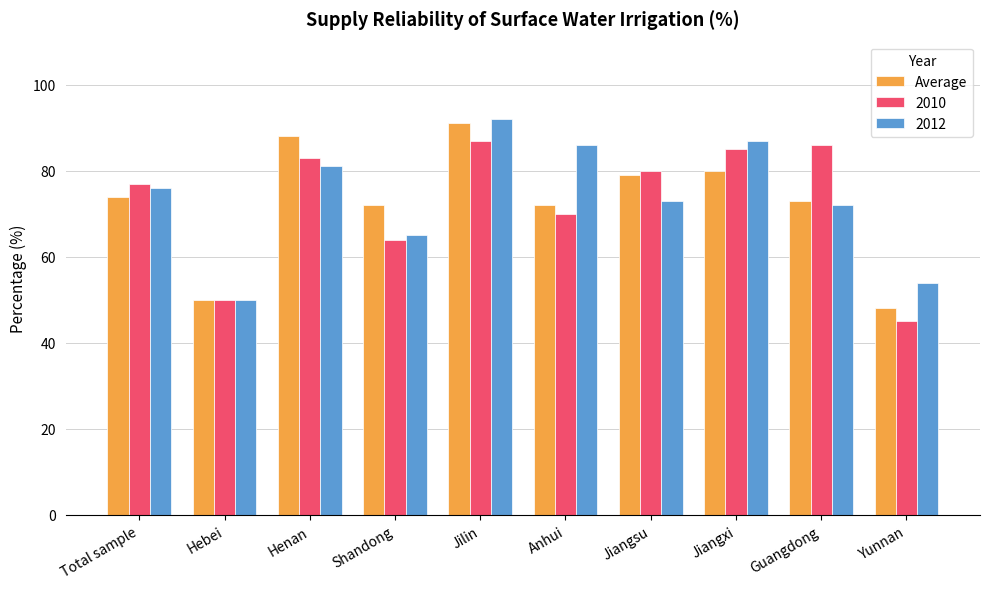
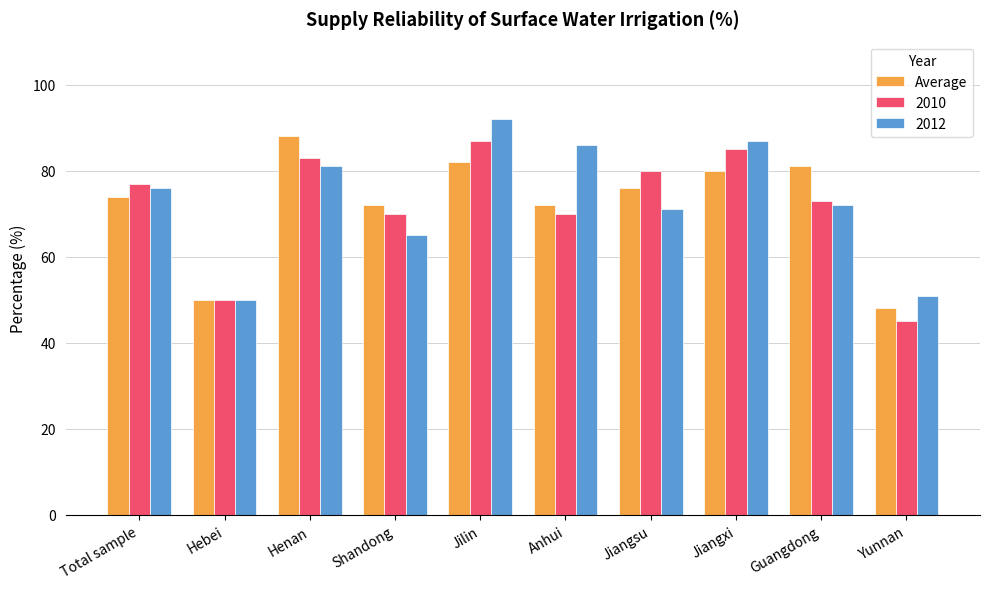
2010, Shandong: 64 -> 70
Average, Jilin: 91 -> 82
Average, Jiangsu: 79 -> 76
2012, Jiangsu: 73 -> 71
Average, Guangdong: 73 -> 81
2010, Guangdong: 86 -> 73
2012, Yunnan: 54 -> 51
